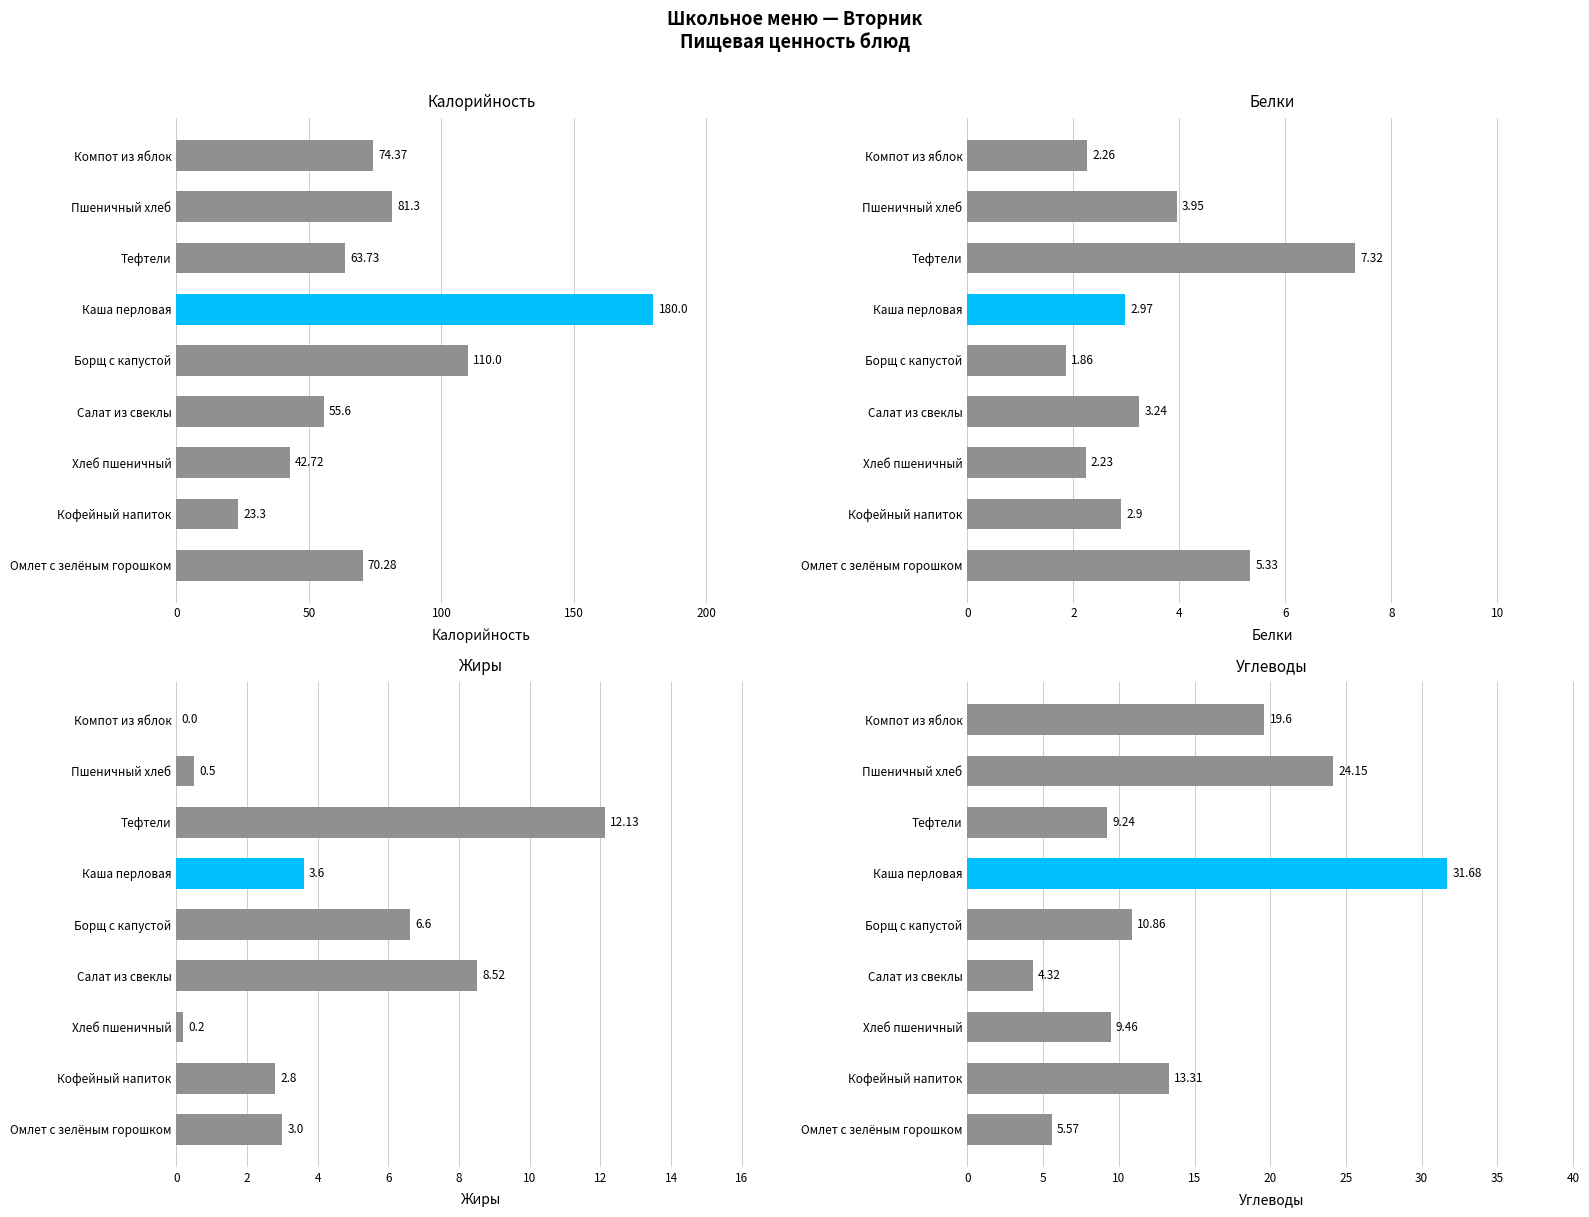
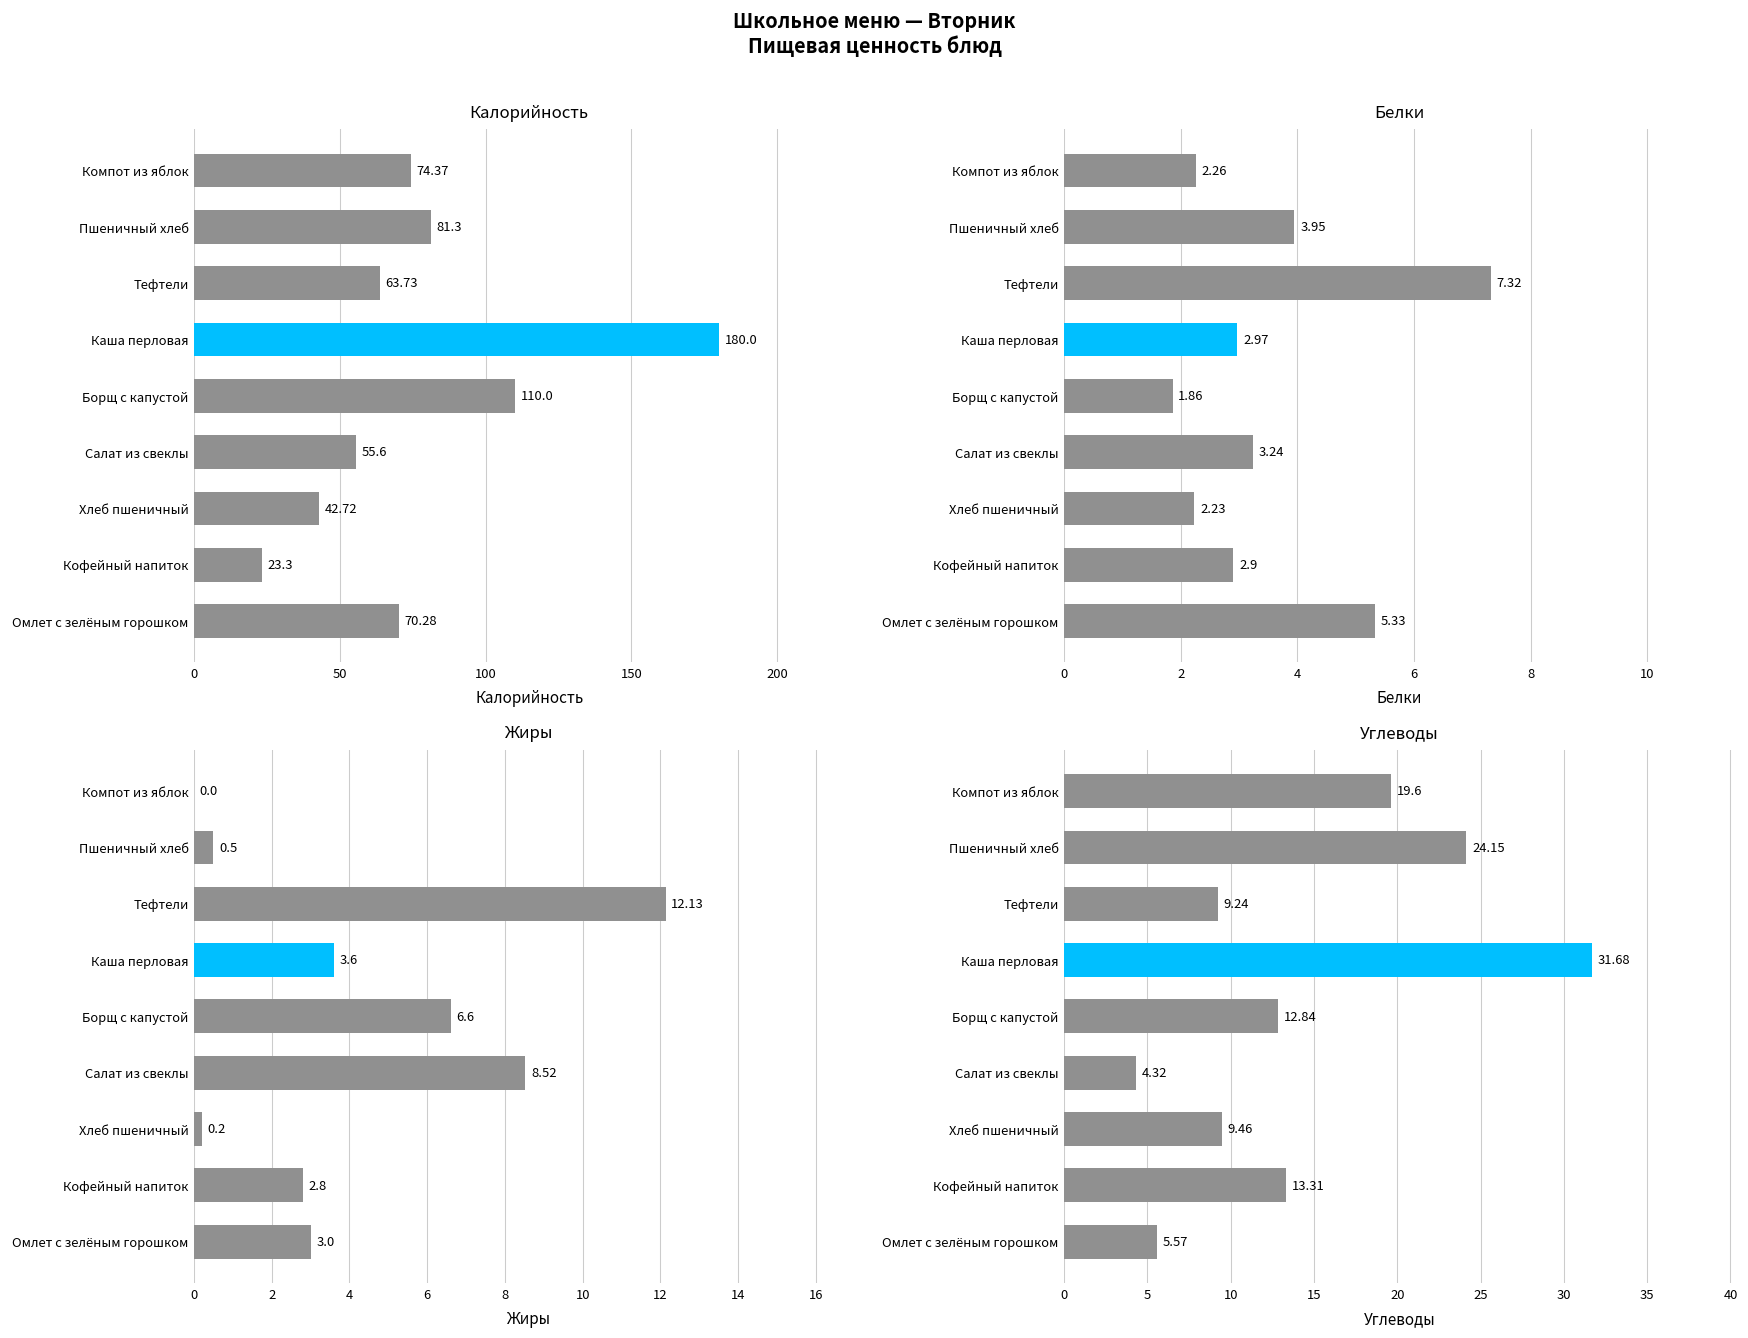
Углеводы, Борщ с капустой: 10.86 -> 12.84
